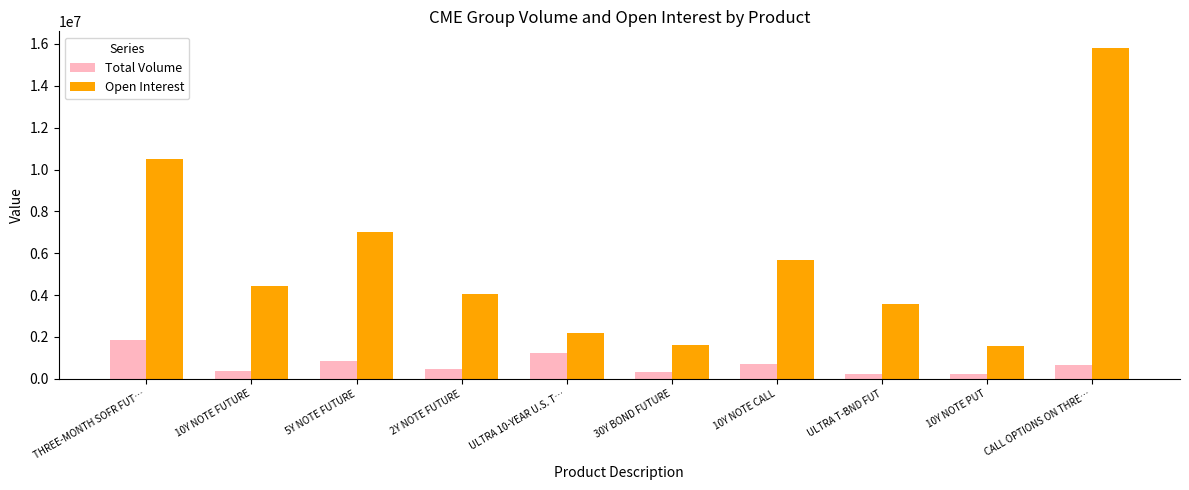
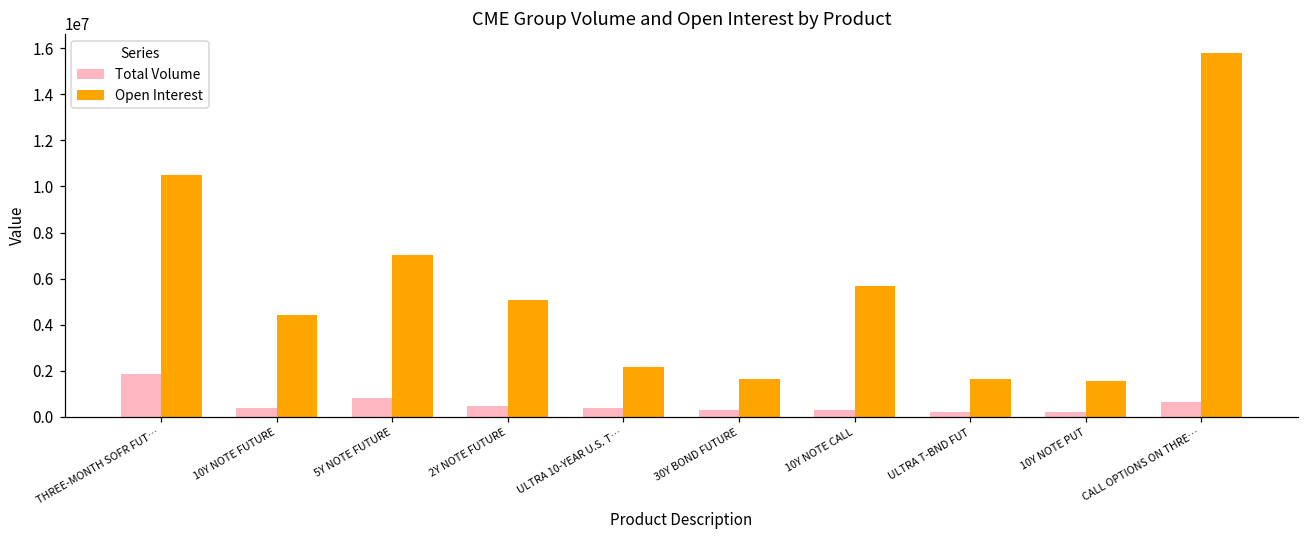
Open Interest, 2Y NOTE FUTURE: 4100000 -> 5100000
Total Volume, ULTRA 10-YEAR U.S. T…: 1200000 -> 400000
Total Volume, 10Y NOTE CALL: 700000 -> 300000
Open Interest, ULTRA T-BND FUT: 3600000 -> 1700000
